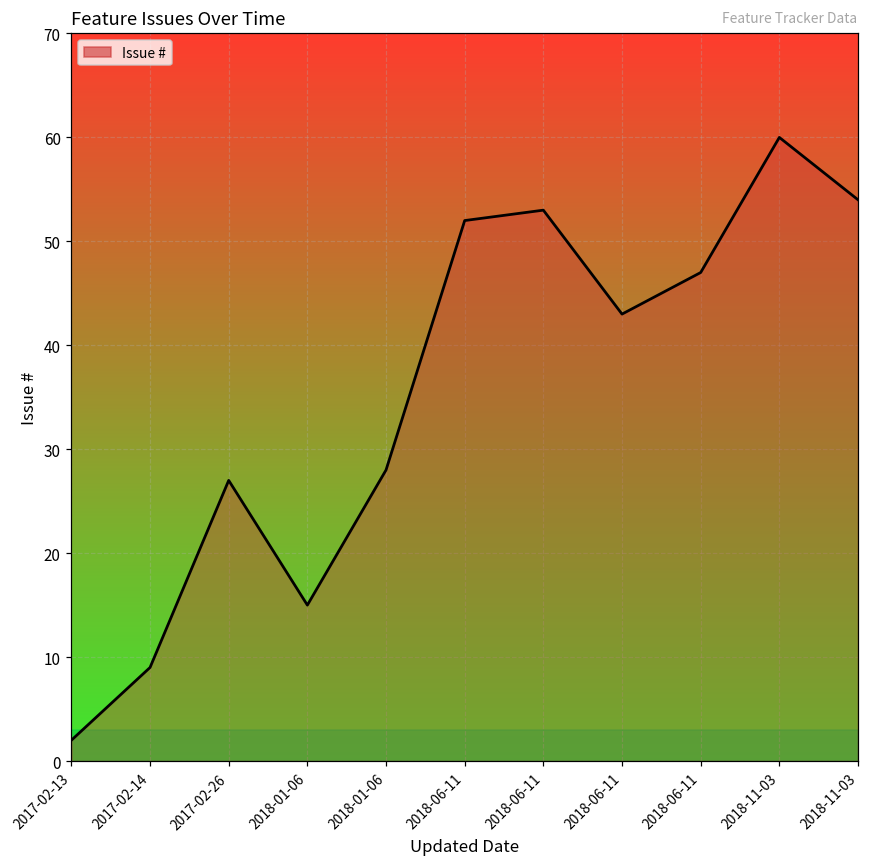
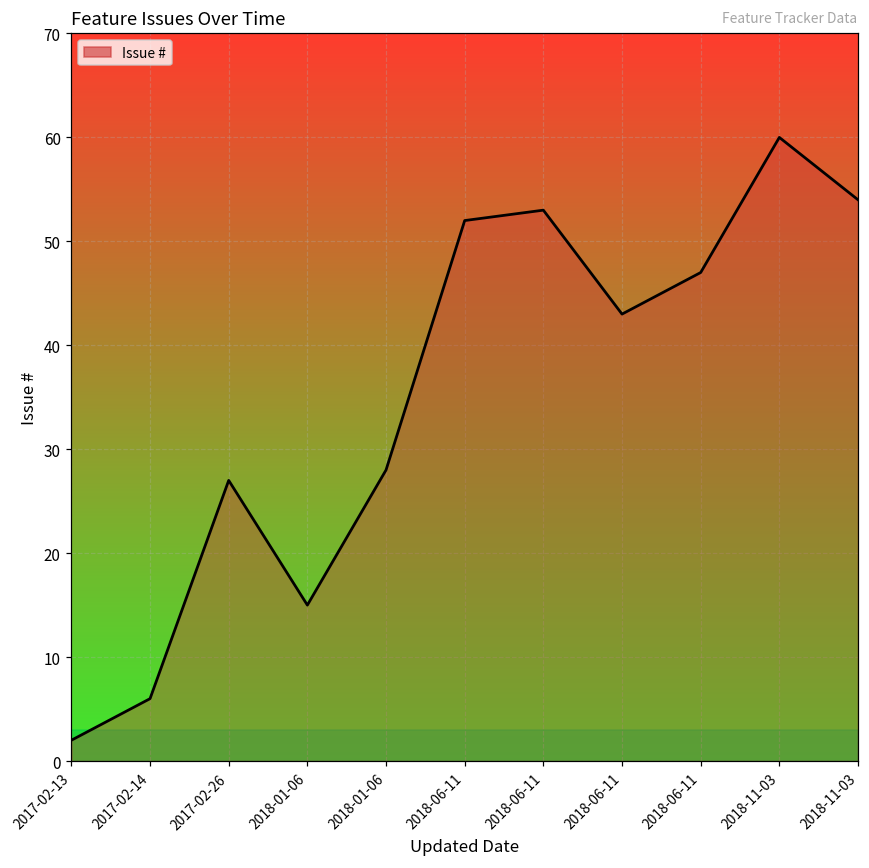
2017-02-14: 9 -> 6
